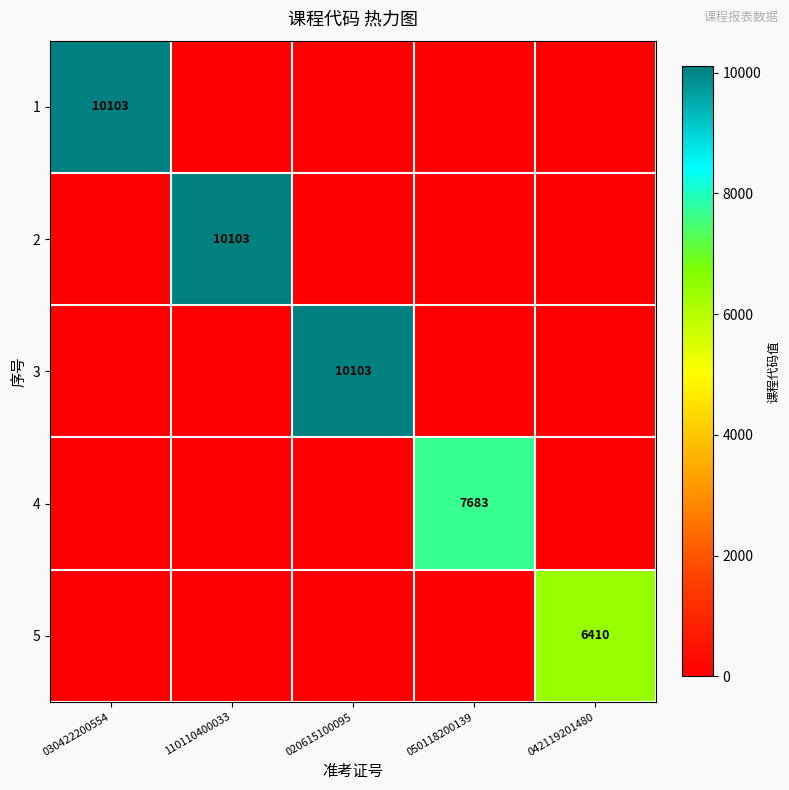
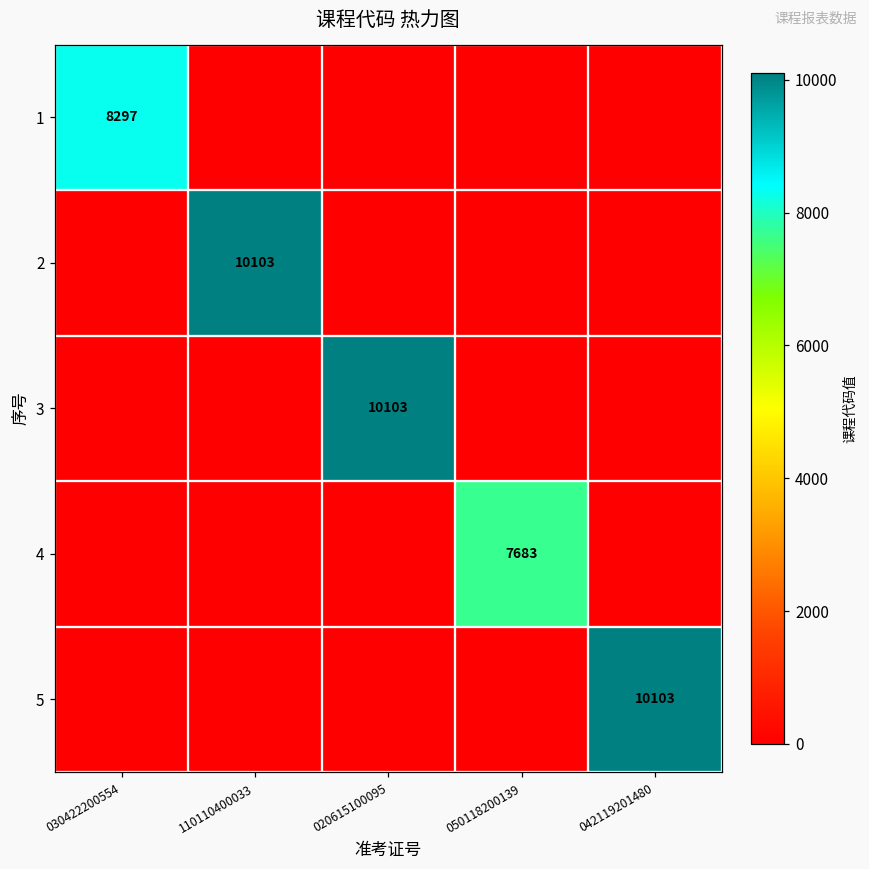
1, 030422200554: 10103 -> 8297
5, 042119201480: 6410 -> 10103
